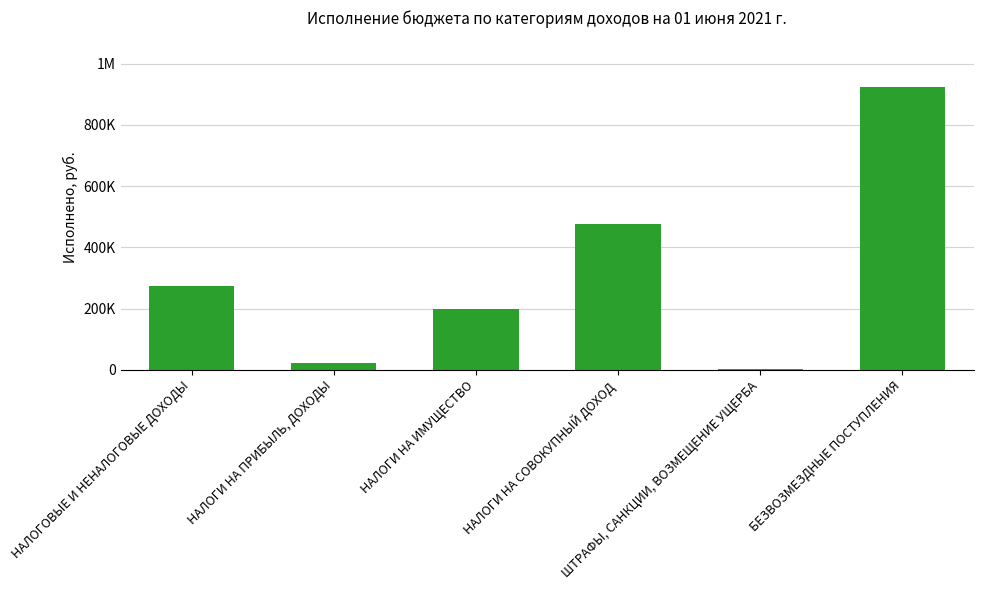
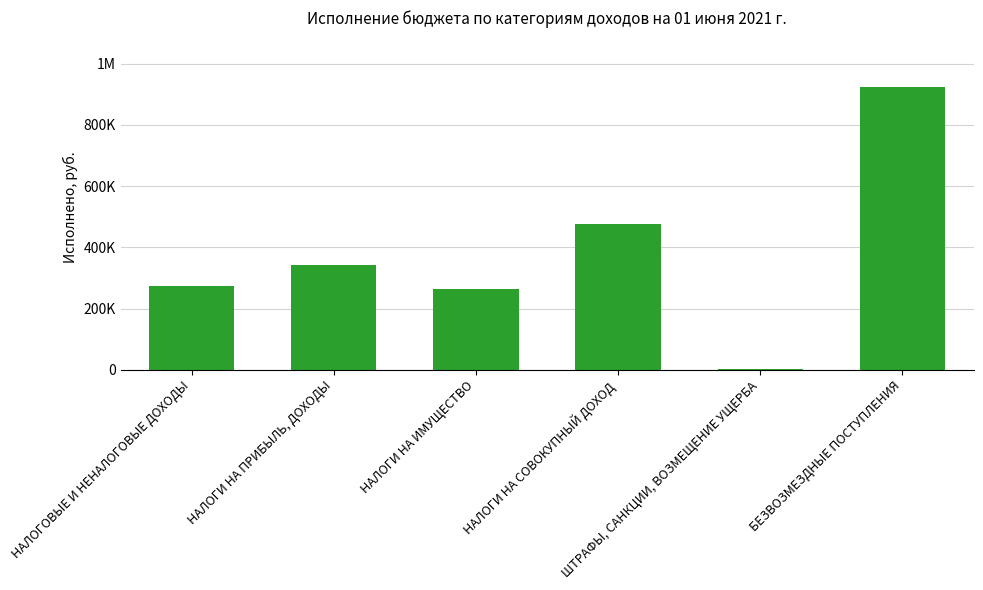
НАЛОГИ НА ПРИБЫЛЬ, ДОХОДЫ: 20000 -> 340000
НАЛОГИ НА ИМУЩЕСТВО: 200000 -> 260000
